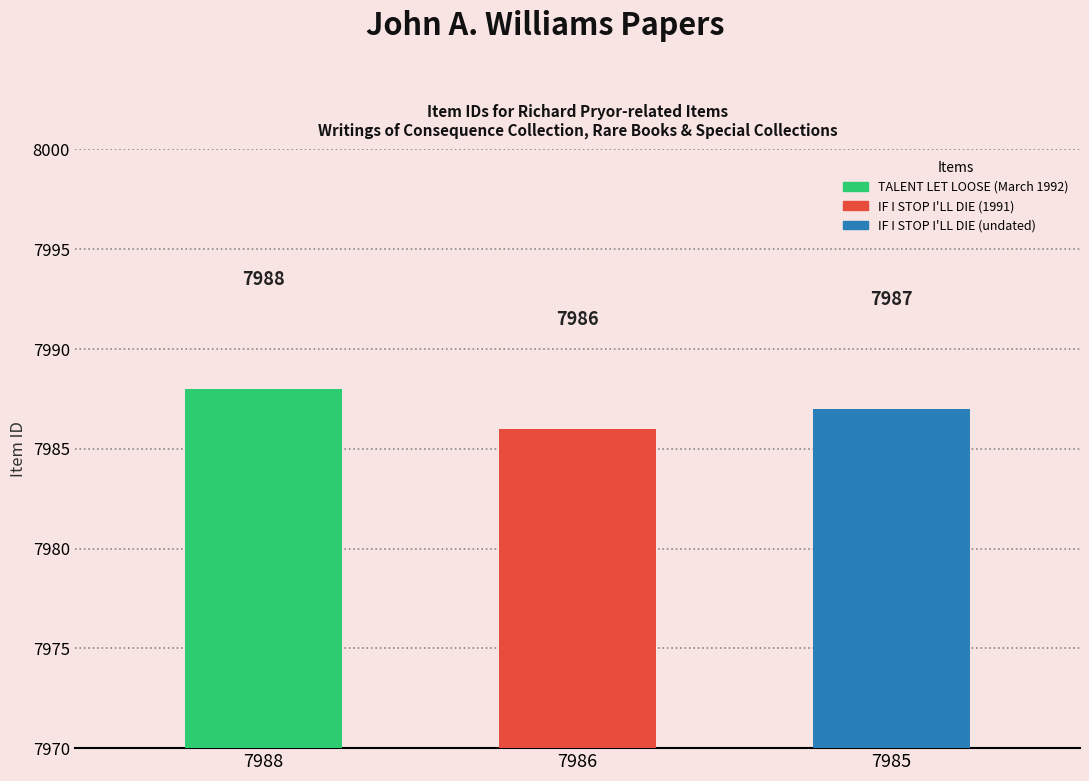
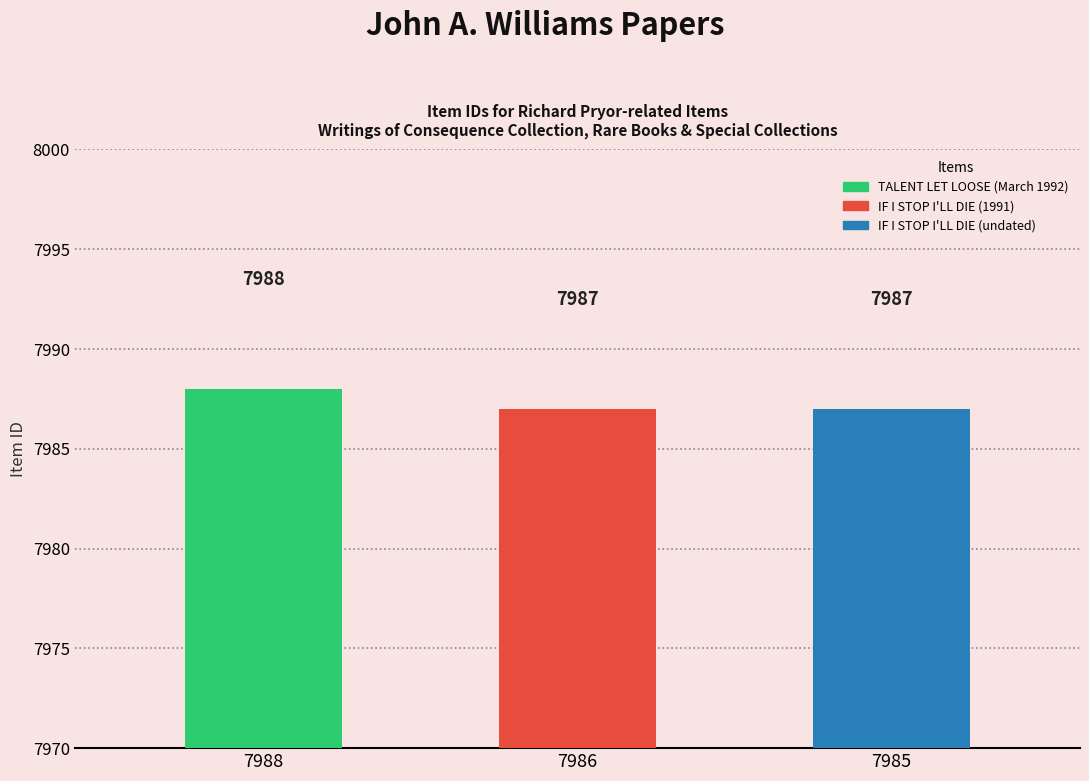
7986: 7986 -> 7987
